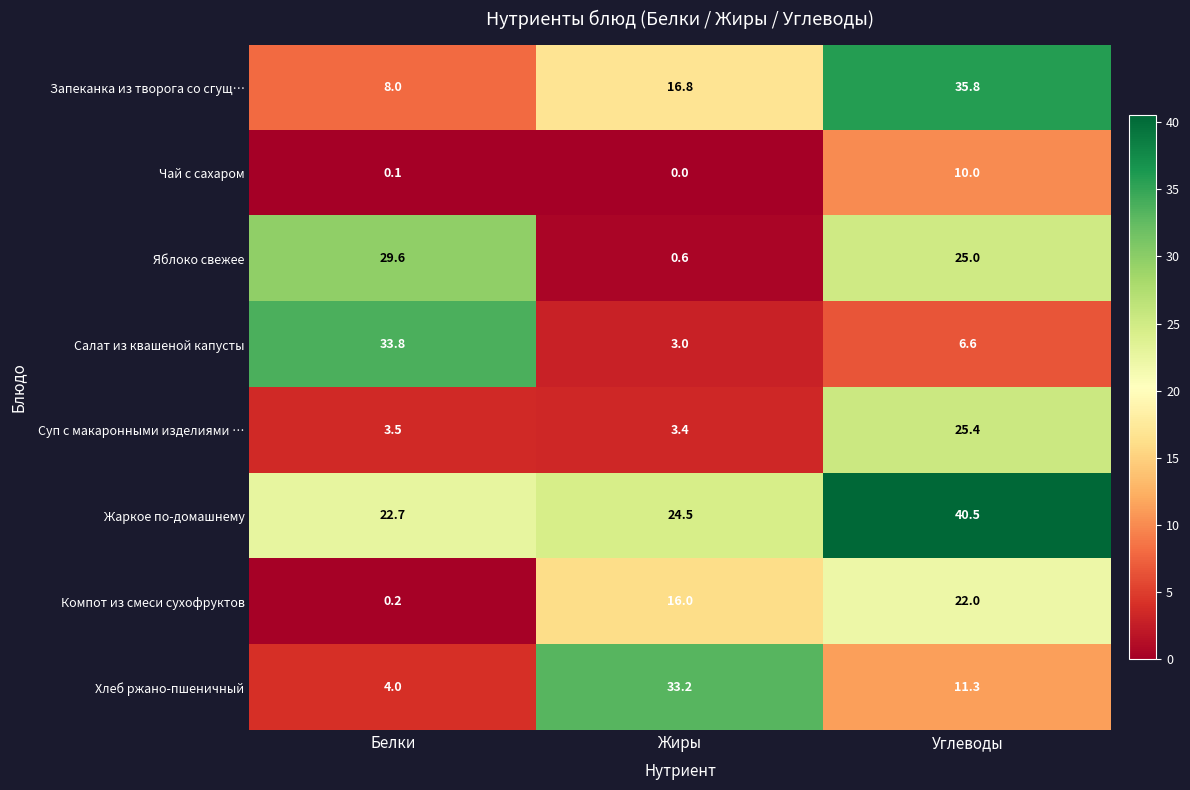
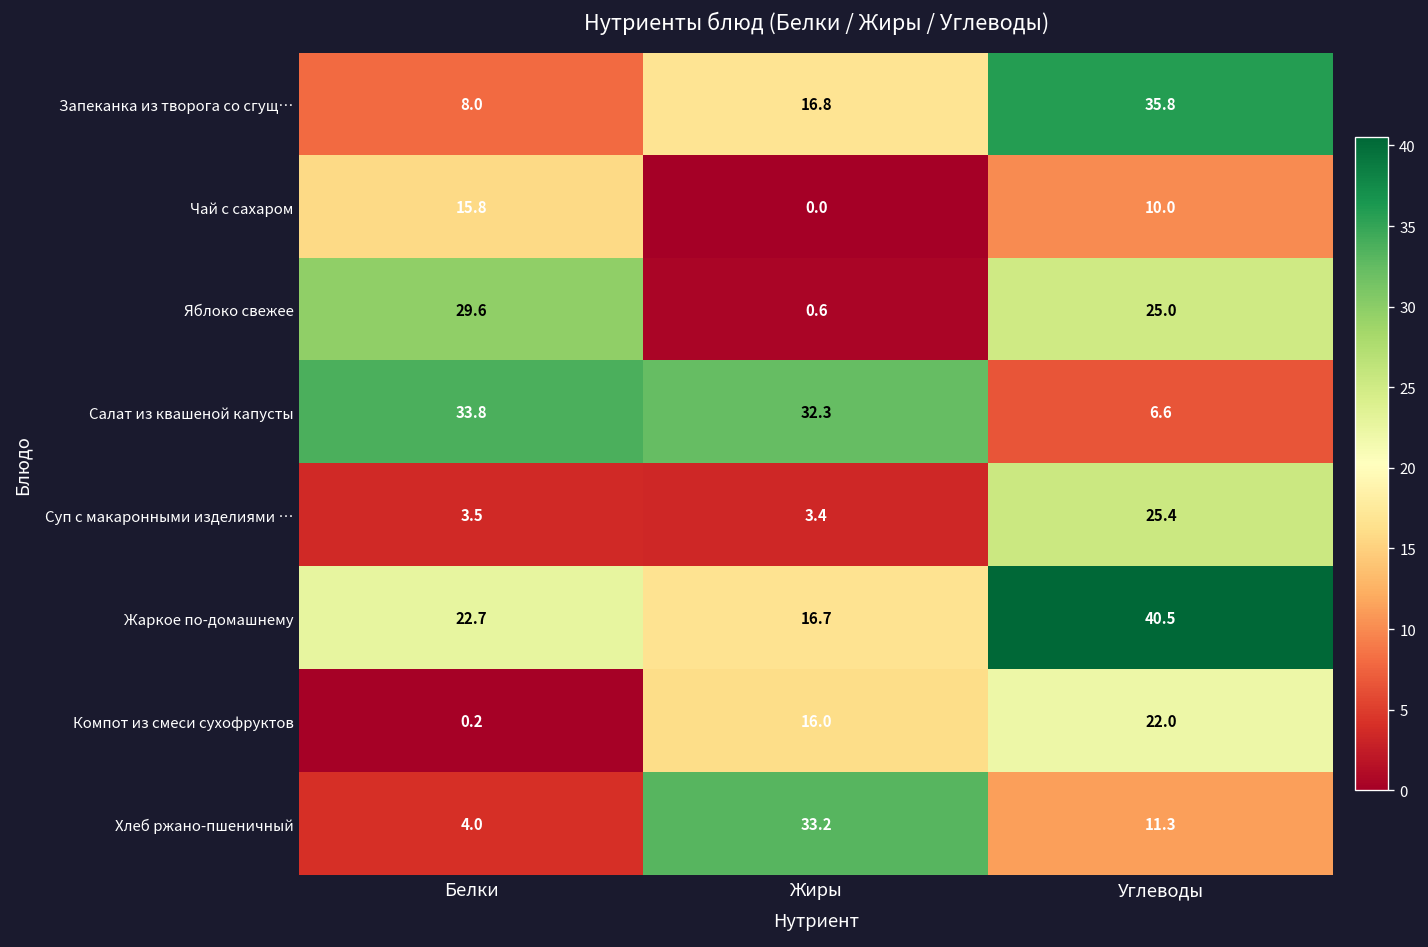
Чай с сахаром, Белки: 0.1 -> 15.8
Салат из квашеной капусты, Жиры: 3.0 -> 32.3
Жаркое по-домашнему, Жиры: 24.5 -> 16.7
